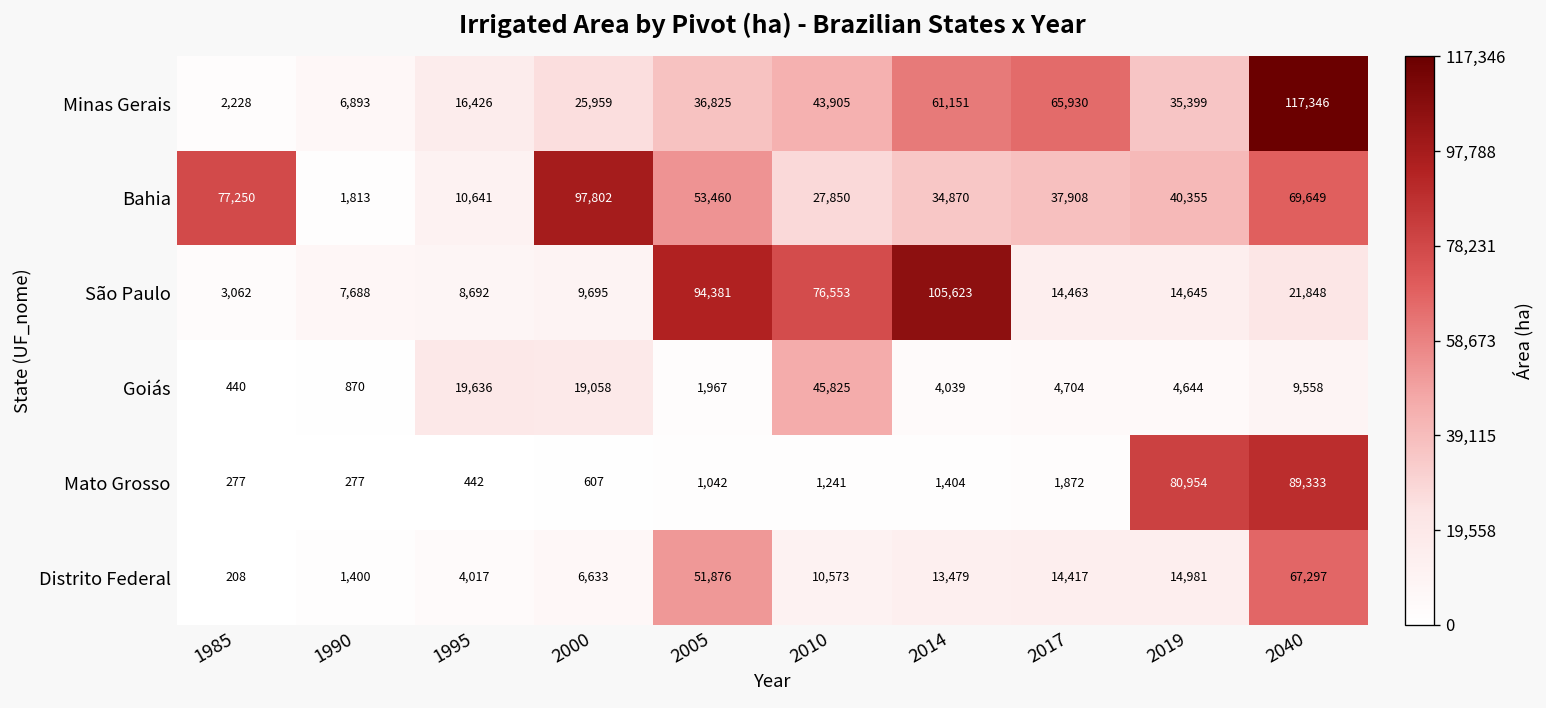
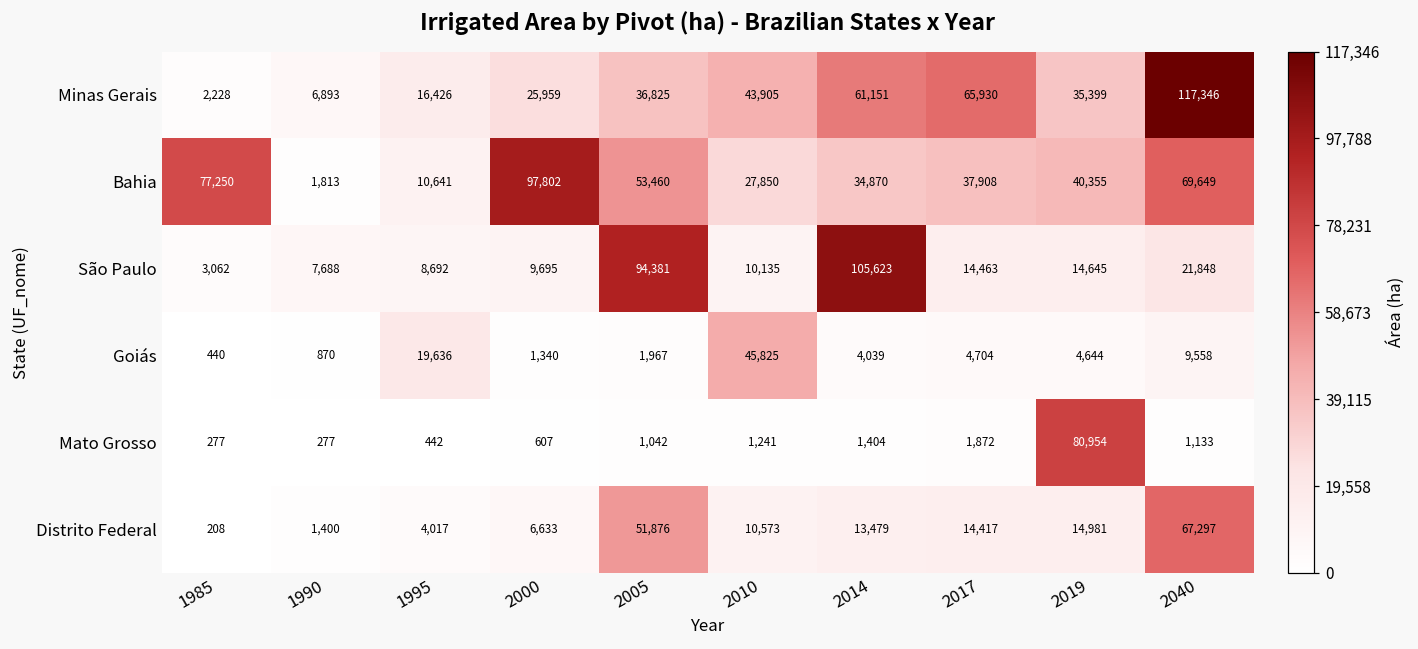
São Paulo, 2010: 76,553 -> 10,135
Goiás, 2000: 19,058 -> 1,340
Mato Grosso, 2040: 89,333 -> 1,133
